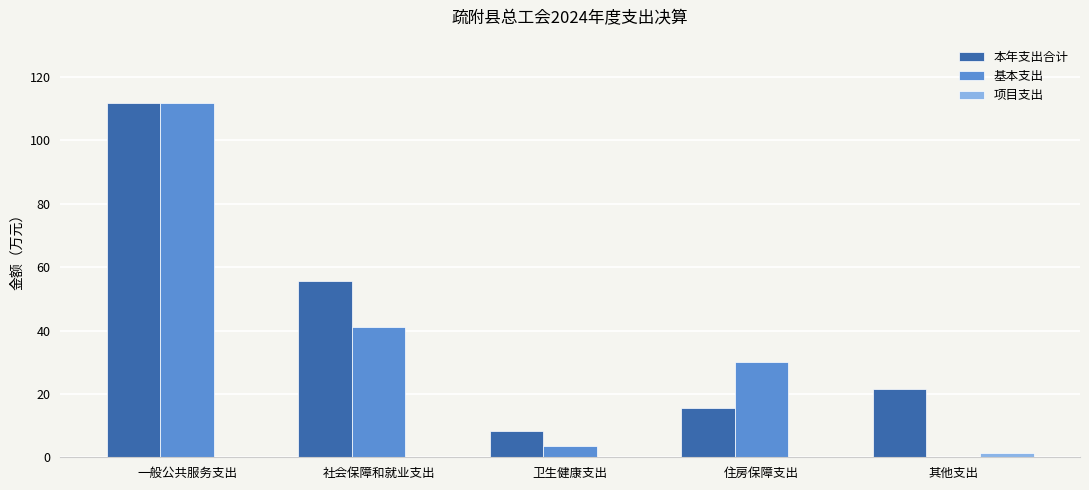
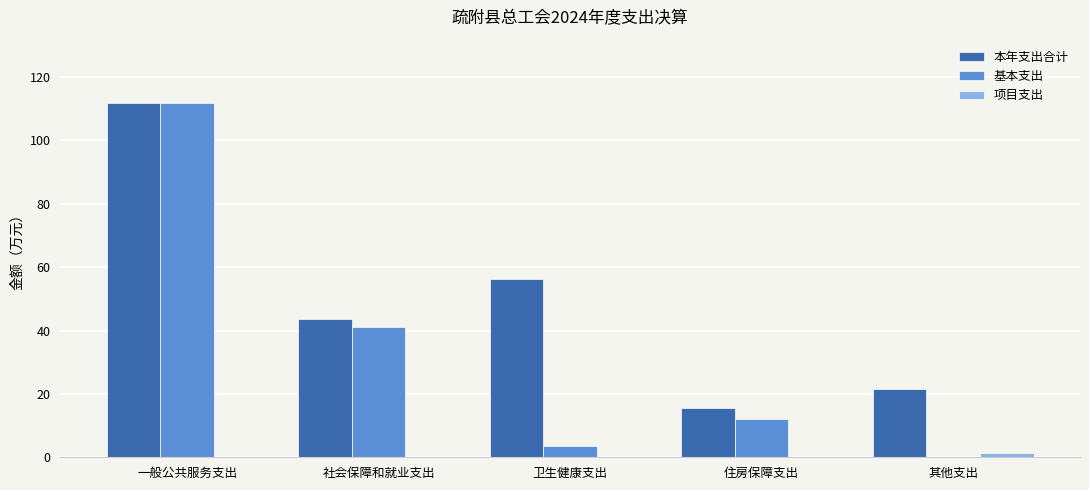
本年支出合计, 社会保障和就业支出: 56 -> 44
本年支出合计, 卫生健康支出: 8 -> 56
基本支出, 住房保障支出: 30 -> 12
